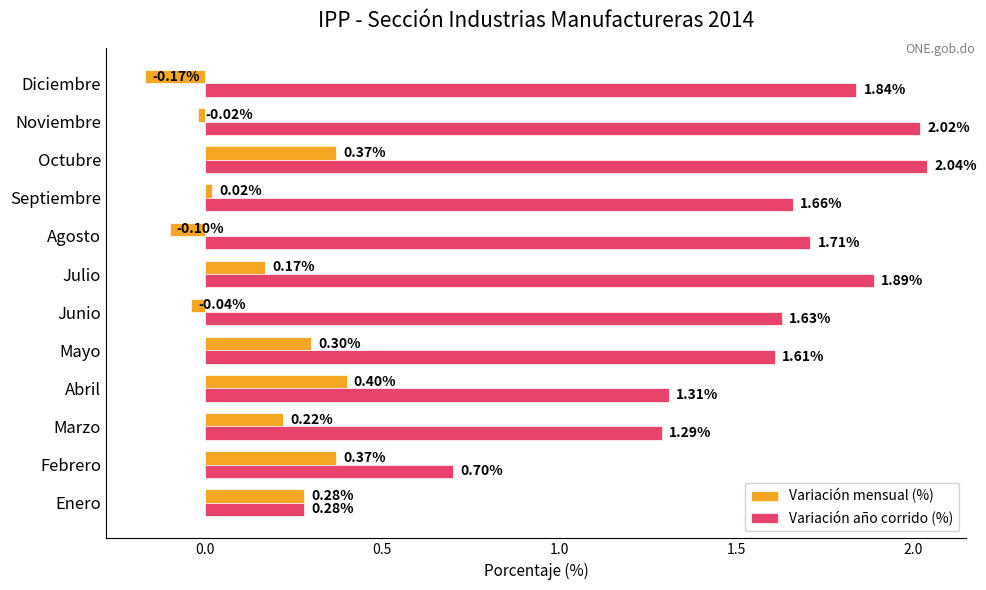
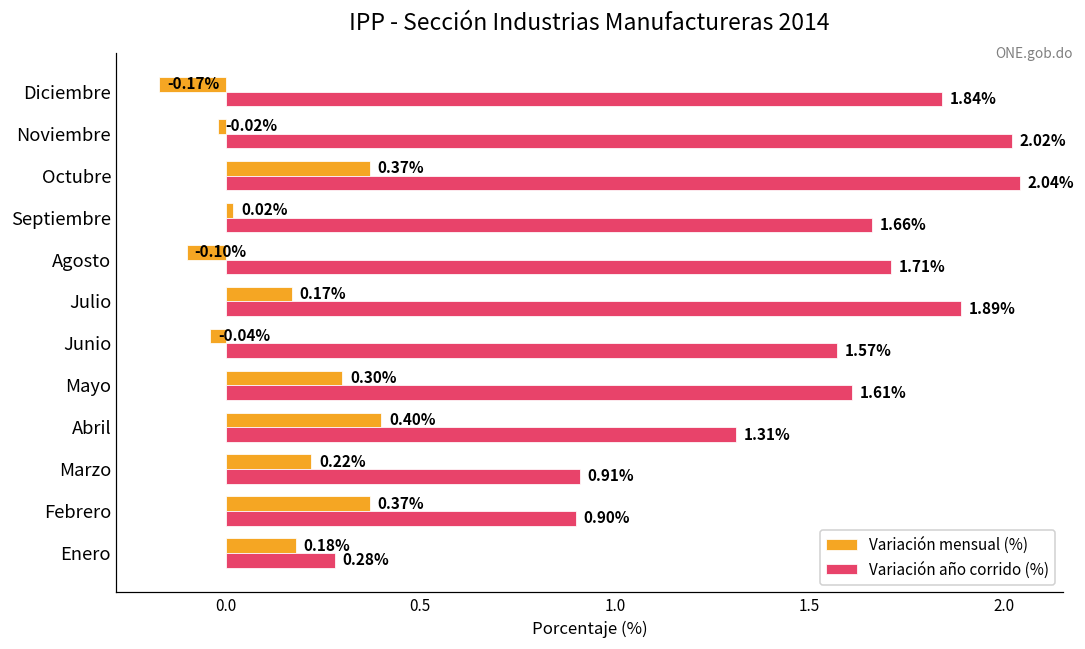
Variación año corrido (%), Junio: 1.63% -> 1.57%
Variación año corrido (%), Marzo: 1.29% -> 0.91%
Variación año corrido (%), Febrero: 0.70% -> 0.90%
Variación mensual (%), Enero: 0.28% -> 0.18%
